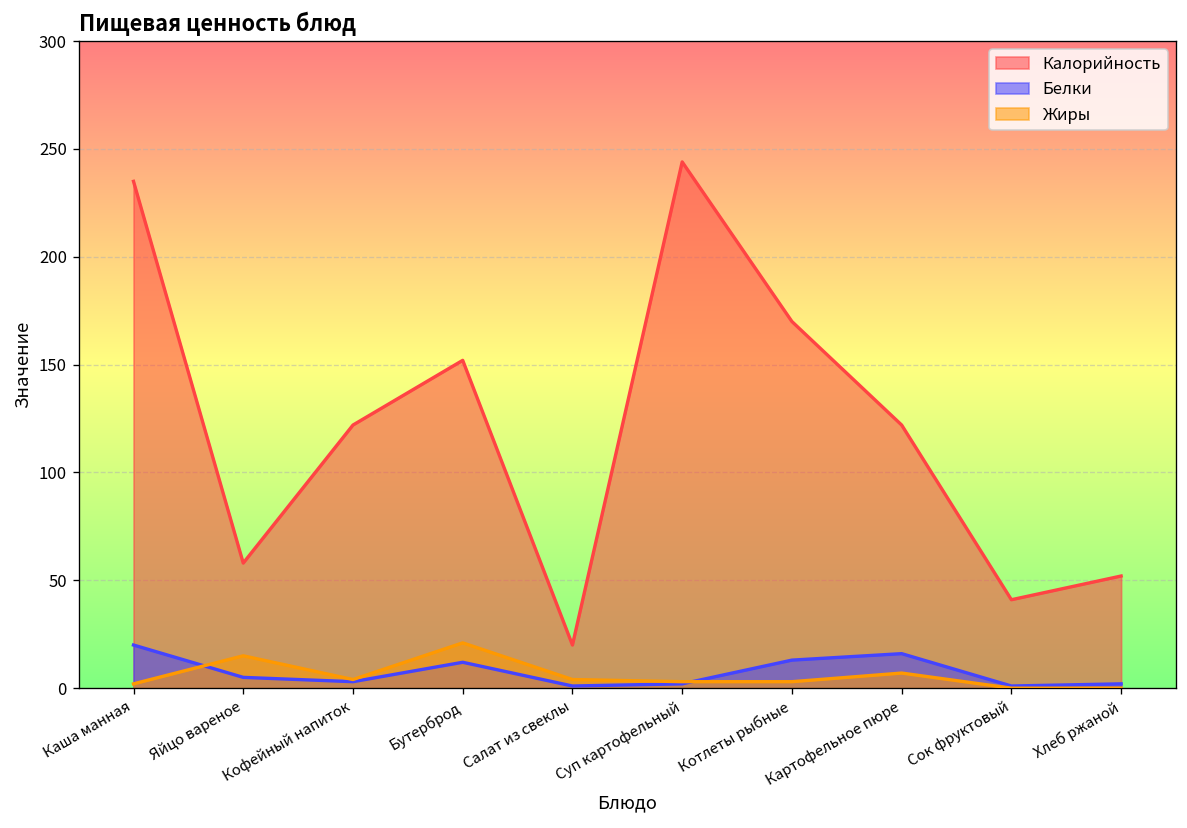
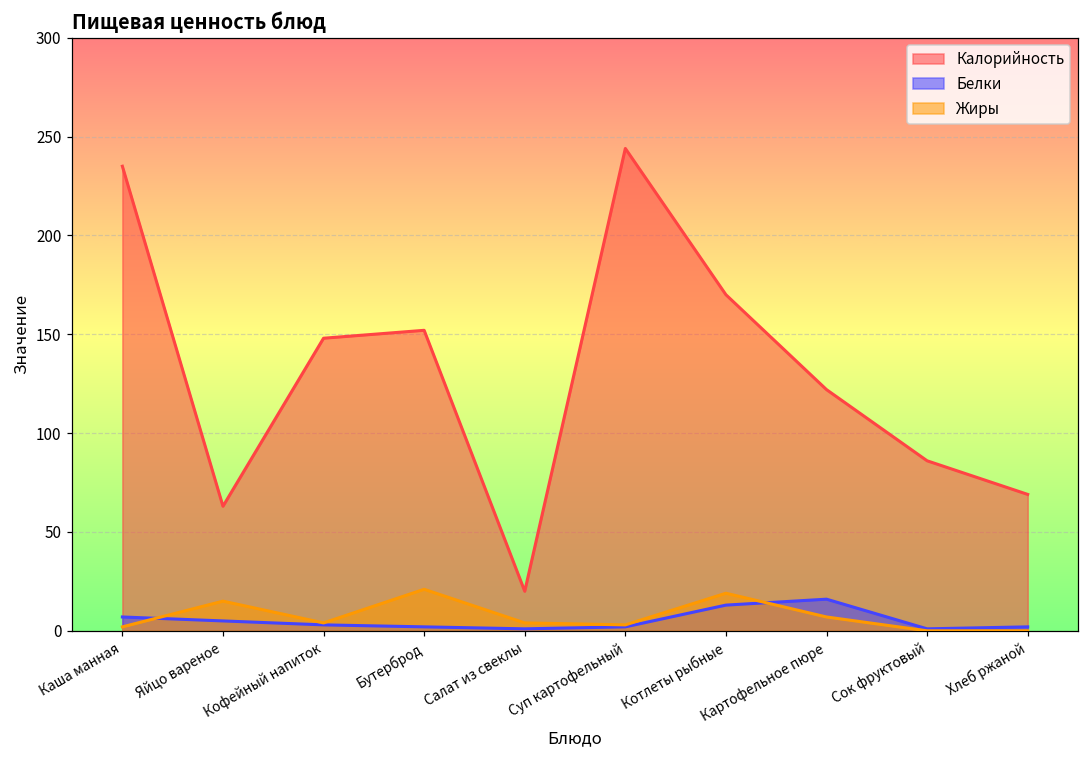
Белки, Каша манная: 20 -> 7
Калорийность, Яйцо вареное: 58 -> 63
Калорийность, Кофейный напиток: 122 -> 148
Белки, Бутерброд: 12 -> 2
Жиры, Котлеты рыбные: 3 -> 19
Калорийность, Сок фруктовый: 41 -> 86
Калорийность, Хлеб ржаной: 52 -> 69
